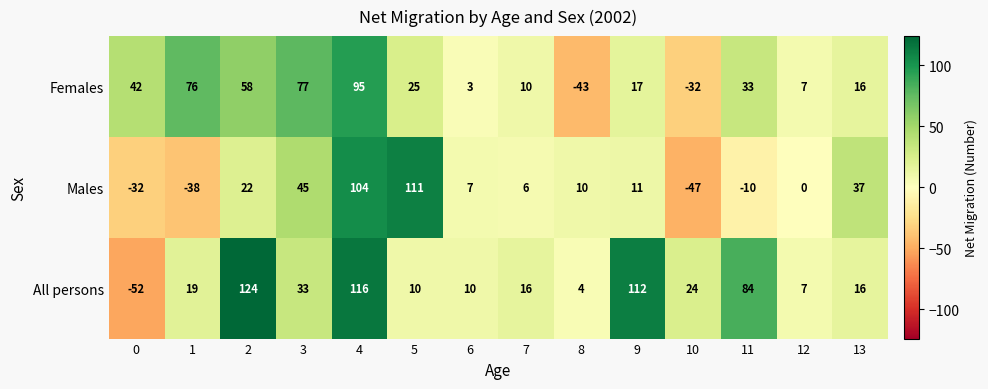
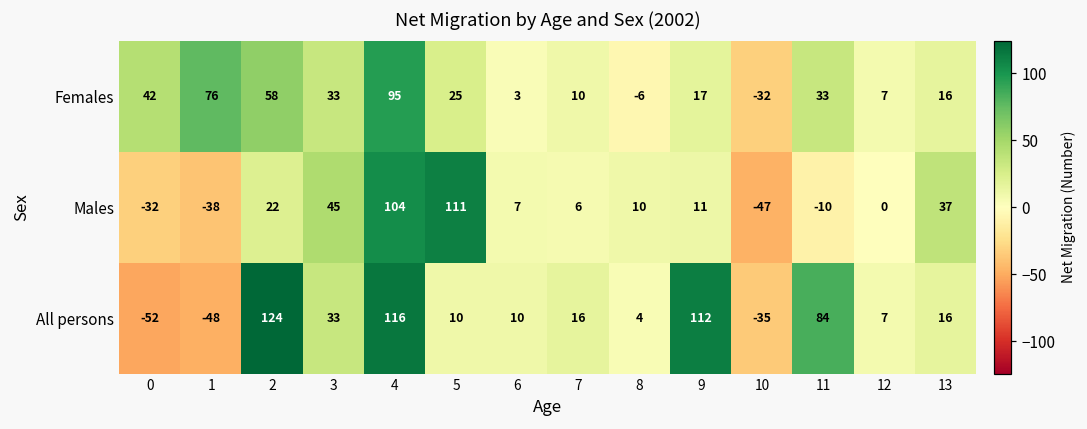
Females, 3: 77 -> 33
Females, 8: -43 -> -6
All persons, 1: 19 -> -48
All persons, 10: 24 -> -35
